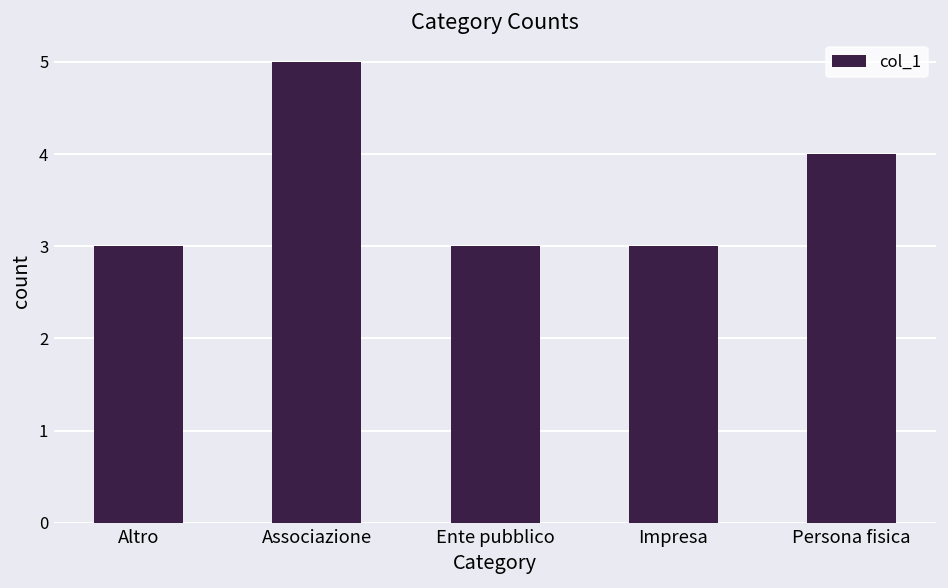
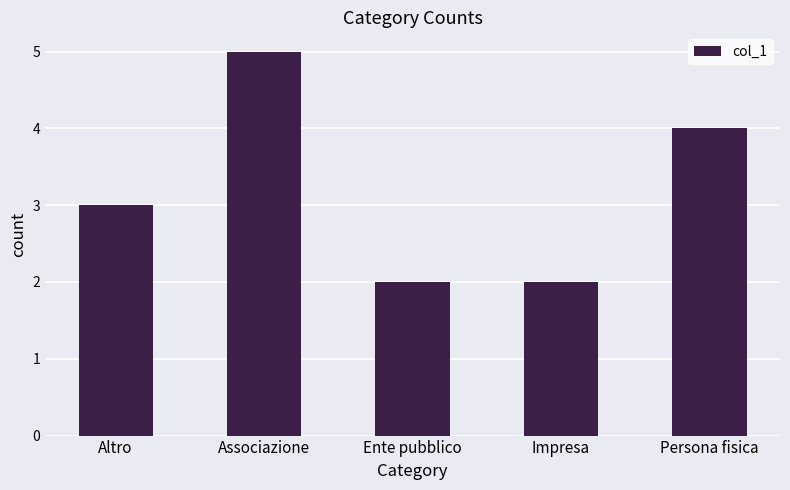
Ente pubblico: 3 -> 2
Impresa: 3 -> 2
